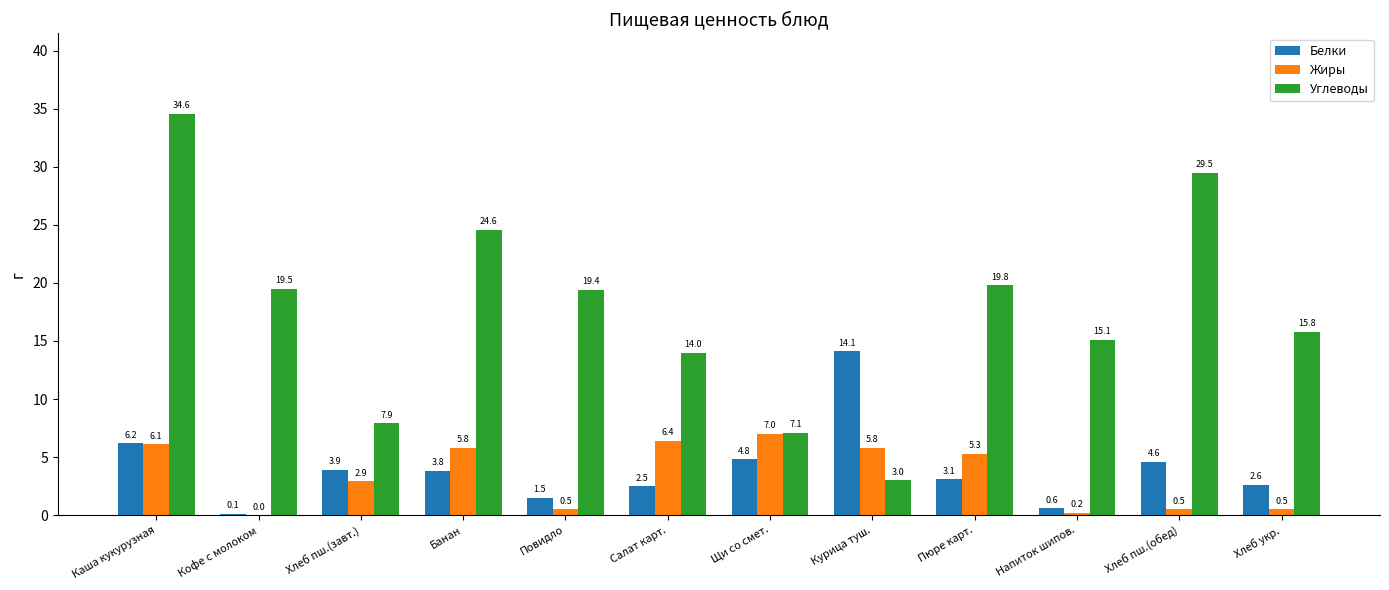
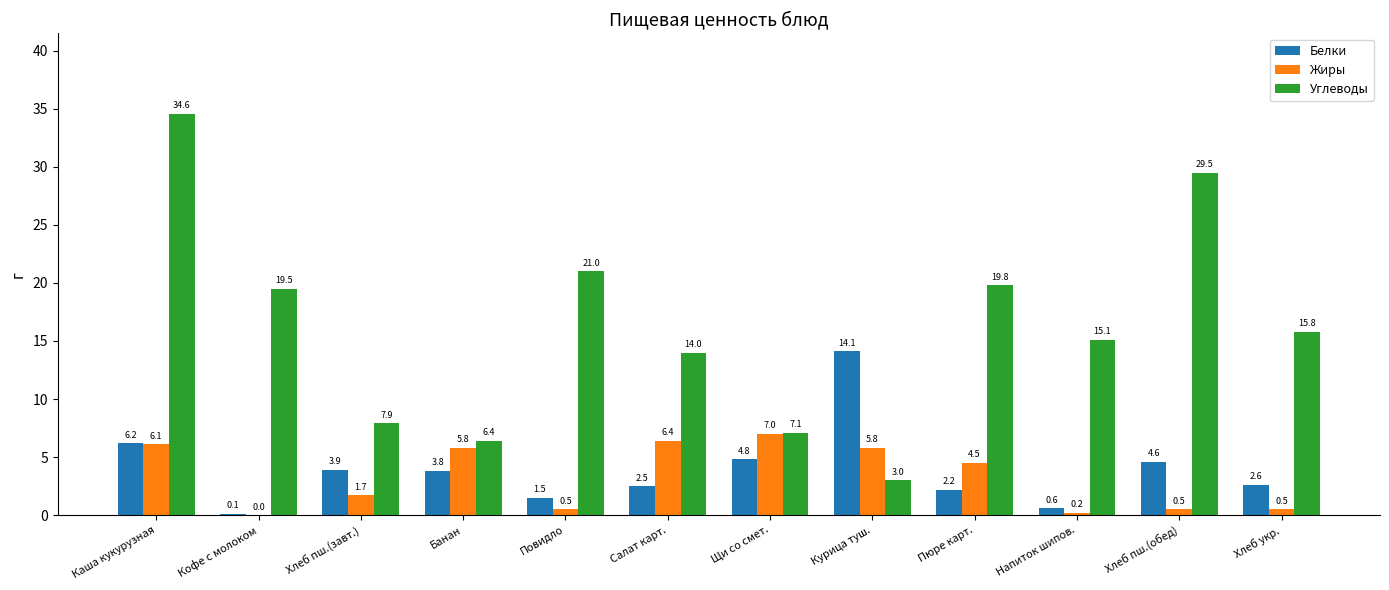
Жиры, Хлеб пш.(завт.): 2.9 -> 1.7
Углеводы, Банан: 24.6 -> 6.4
Углеводы, Повидло: 19.4 -> 21.0
Белки, Пюре карт.: 3.1 -> 2.2
Жиры, Пюре карт.: 5.3 -> 4.5
